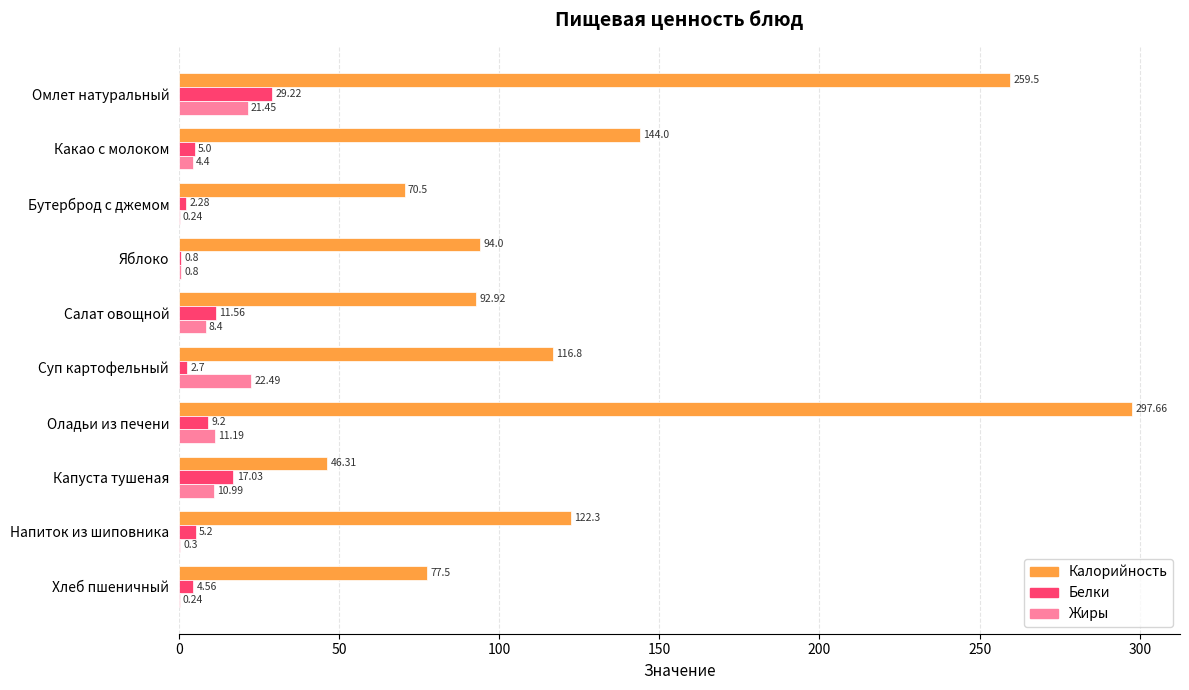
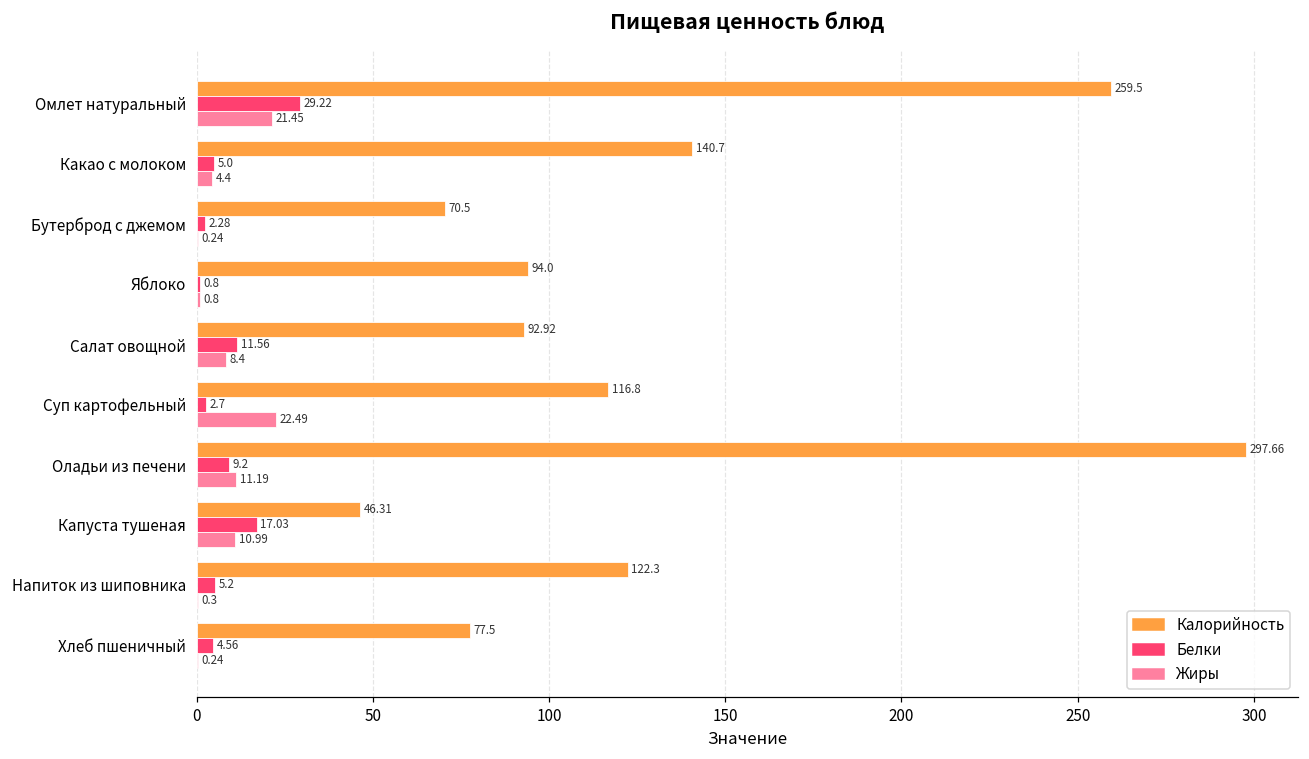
Калорийность, Какао с молоком: 144.0 -> 140.7
